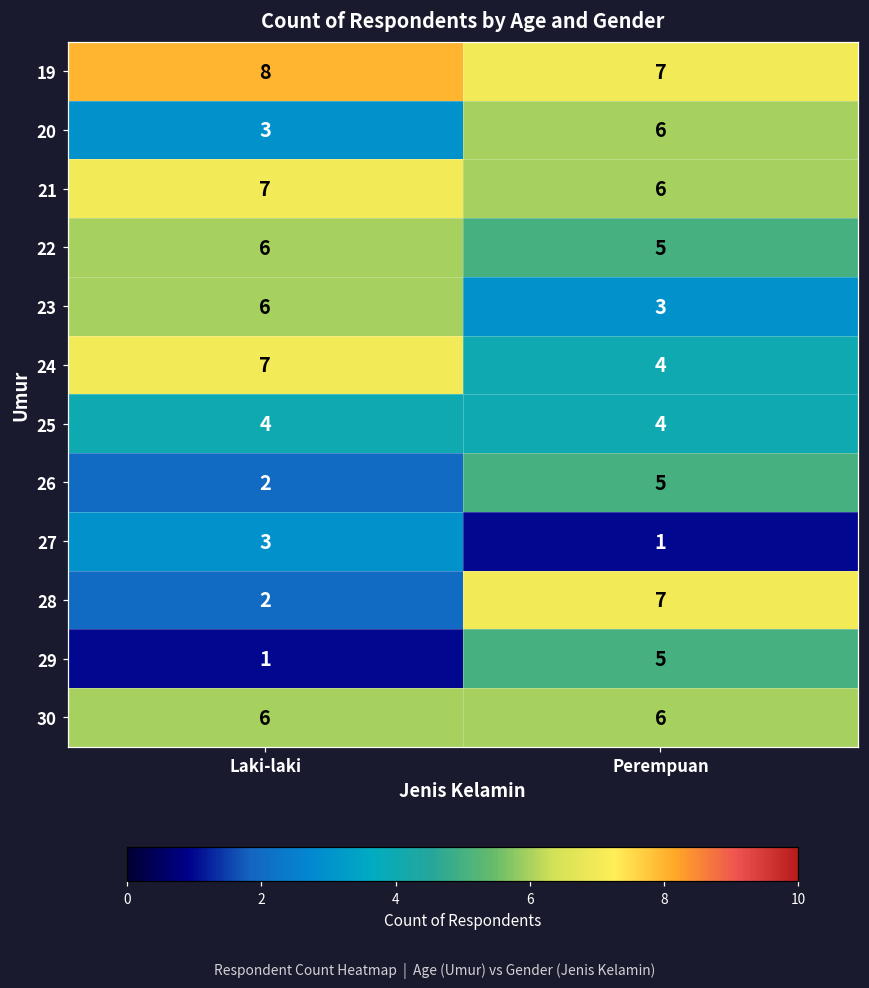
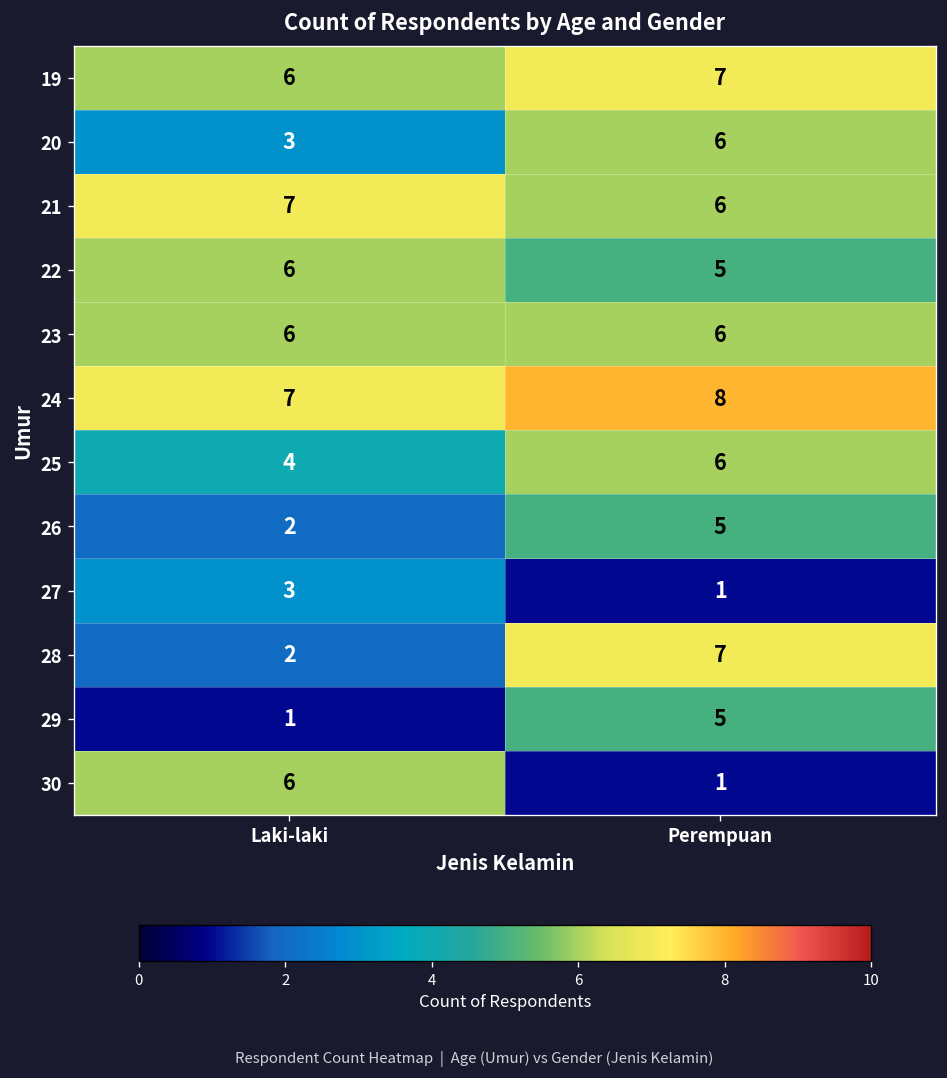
19, Laki-laki: 8 -> 6
23, Perempuan: 3 -> 6
24, Perempuan: 4 -> 8
25, Perempuan: 4 -> 6
30, Perempuan: 6 -> 1
